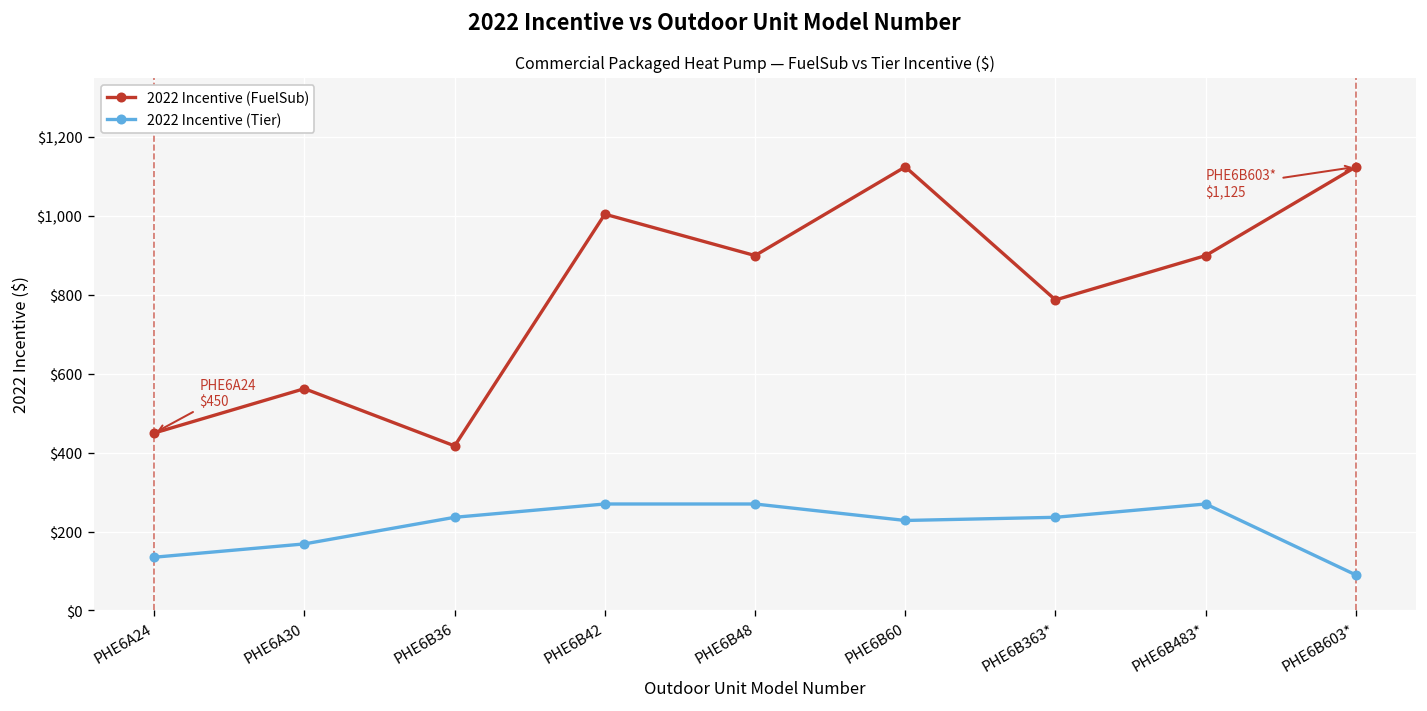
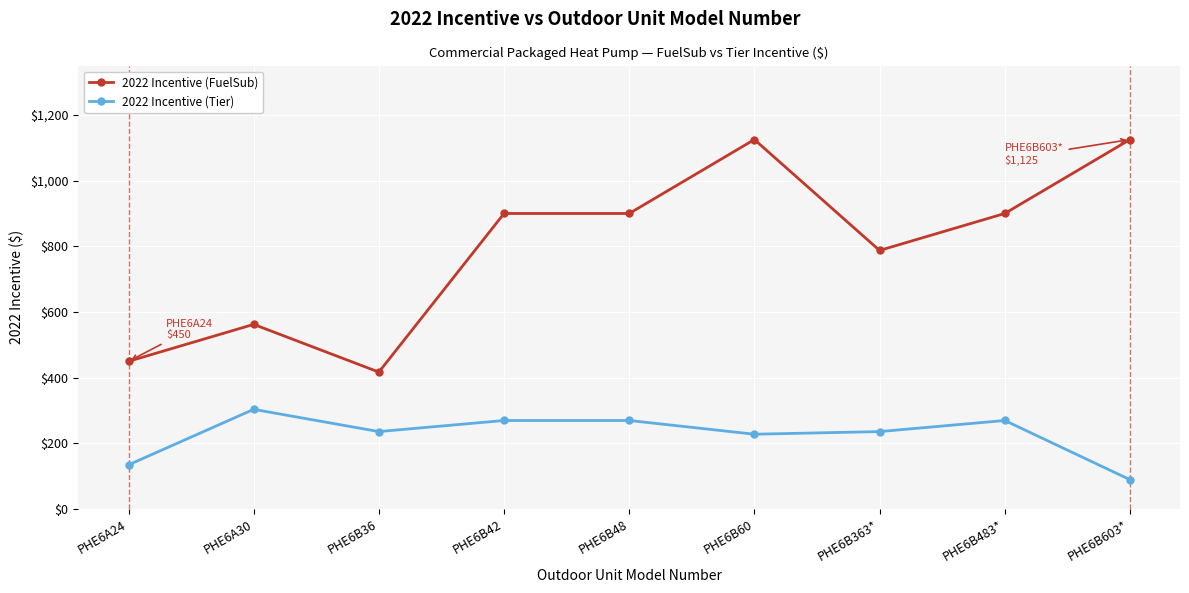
2022 Incentive (Tier), PHE6A30: $170 -> $300
2022 Incentive (FuelSub), PHE6B42: $1,010 -> $900
